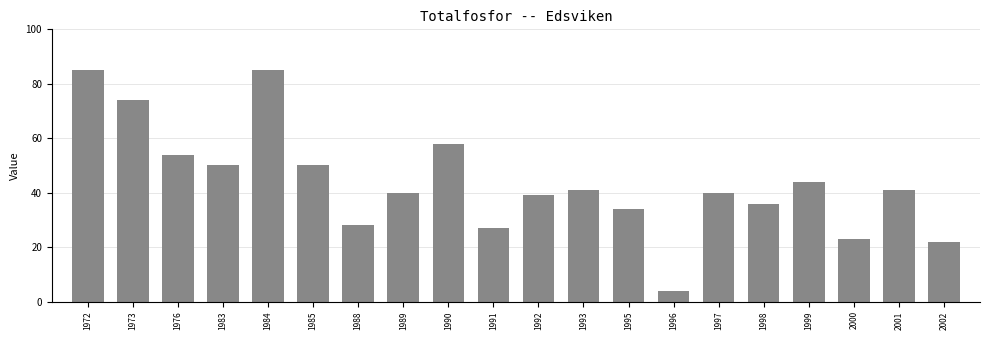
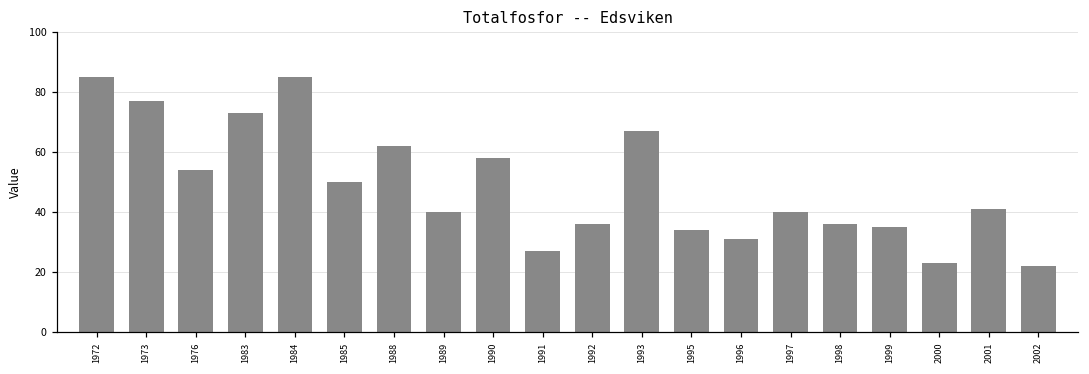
1973: 74 -> 77
1983: 50 -> 73
1988: 28 -> 62
1992: 39 -> 36
1993: 41 -> 67
1996: 4 -> 31
1999: 44 -> 35
